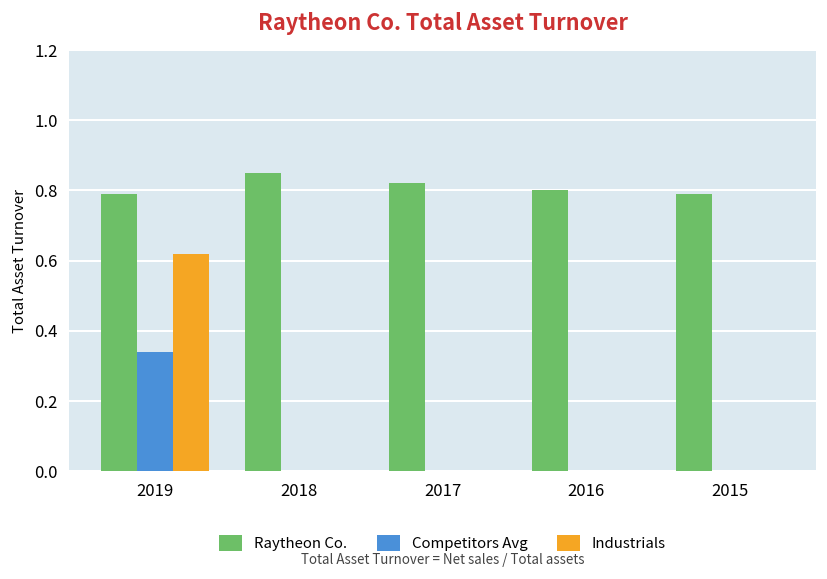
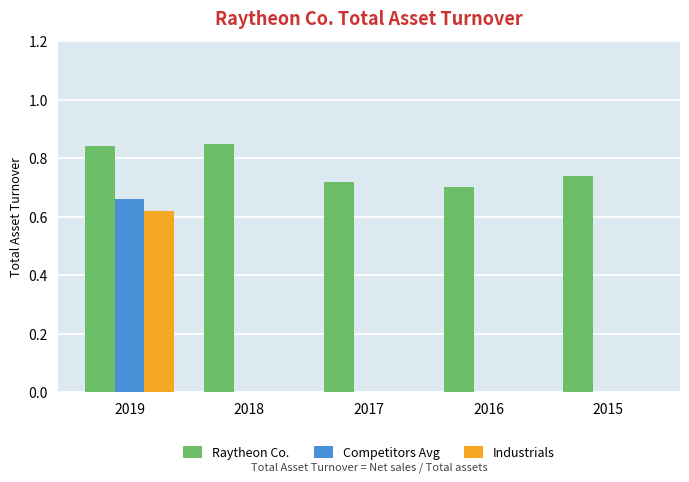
Raytheon Co., 2019: 0.79 -> 0.84
Competitors Avg, 2019: 0.34 -> 0.66
Raytheon Co., 2017: 0.82 -> 0.72
Raytheon Co., 2016: 0.8 -> 0.7
Raytheon Co., 2015: 0.79 -> 0.74
